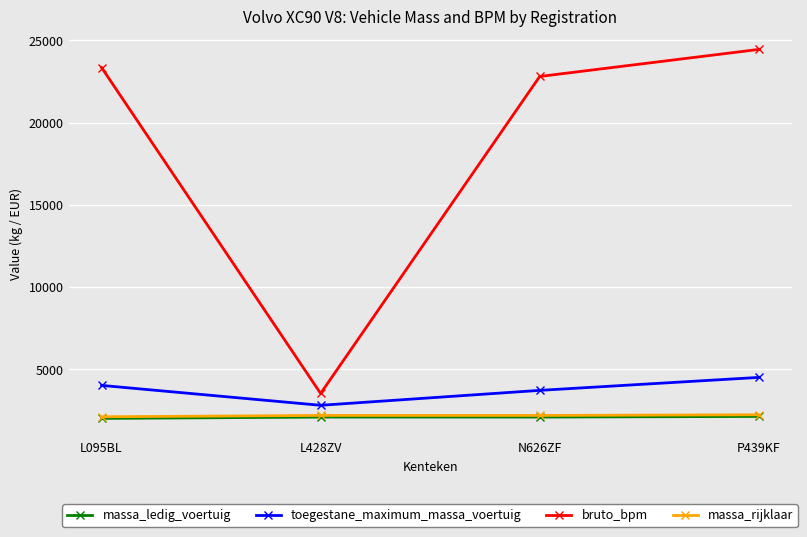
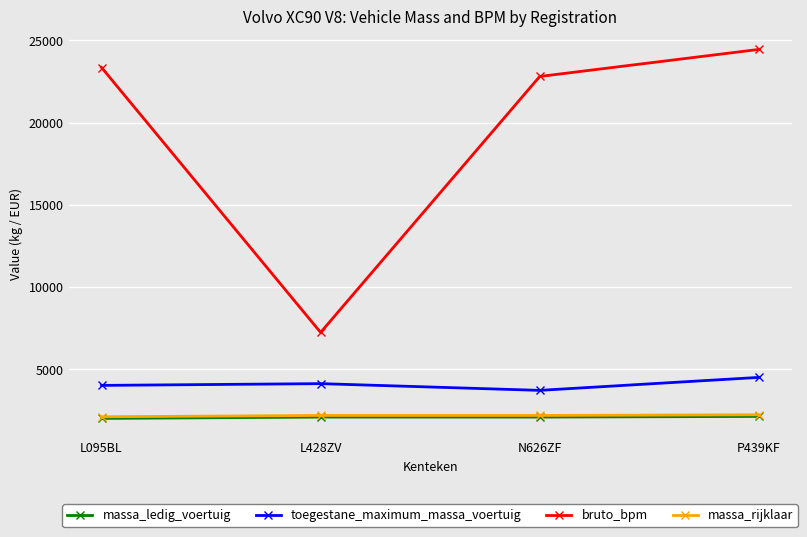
toegestane_maximum_massa_voertuig, L428ZV: 2800 -> 4100
bruto_bpm, L428ZV: 3500 -> 7200
